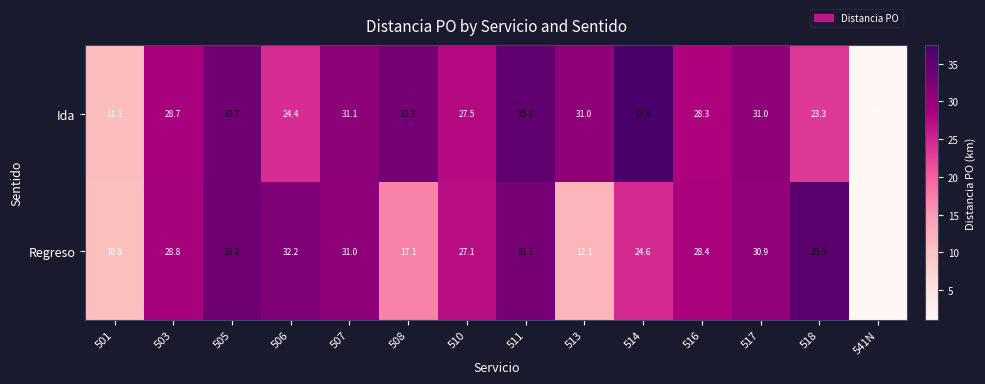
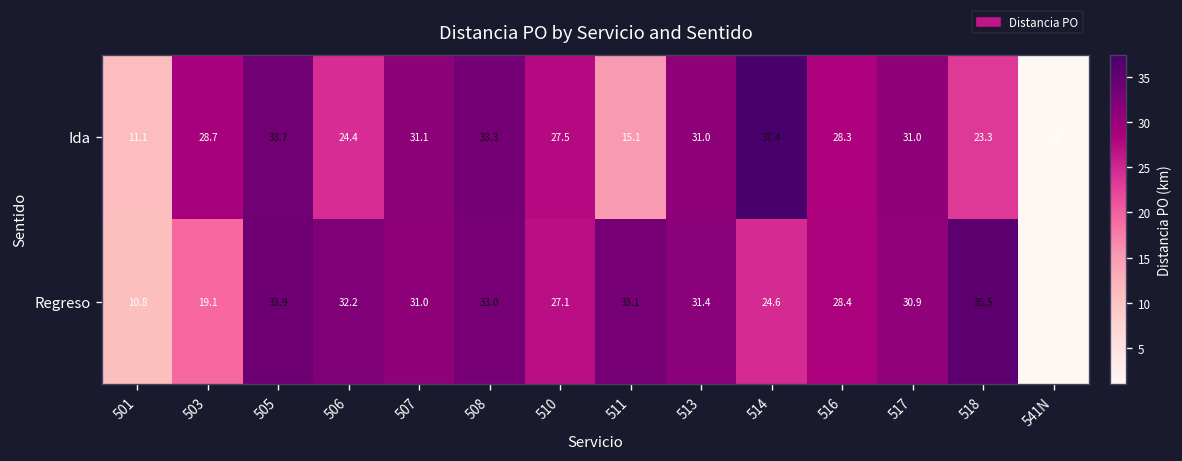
Ida, 511: 35.0 -> 15.1
Regreso, 503: 28.8 -> 19.1
Regreso, 508: 17.1 -> 33.0
Regreso, 513: 12.1 -> 31.4
